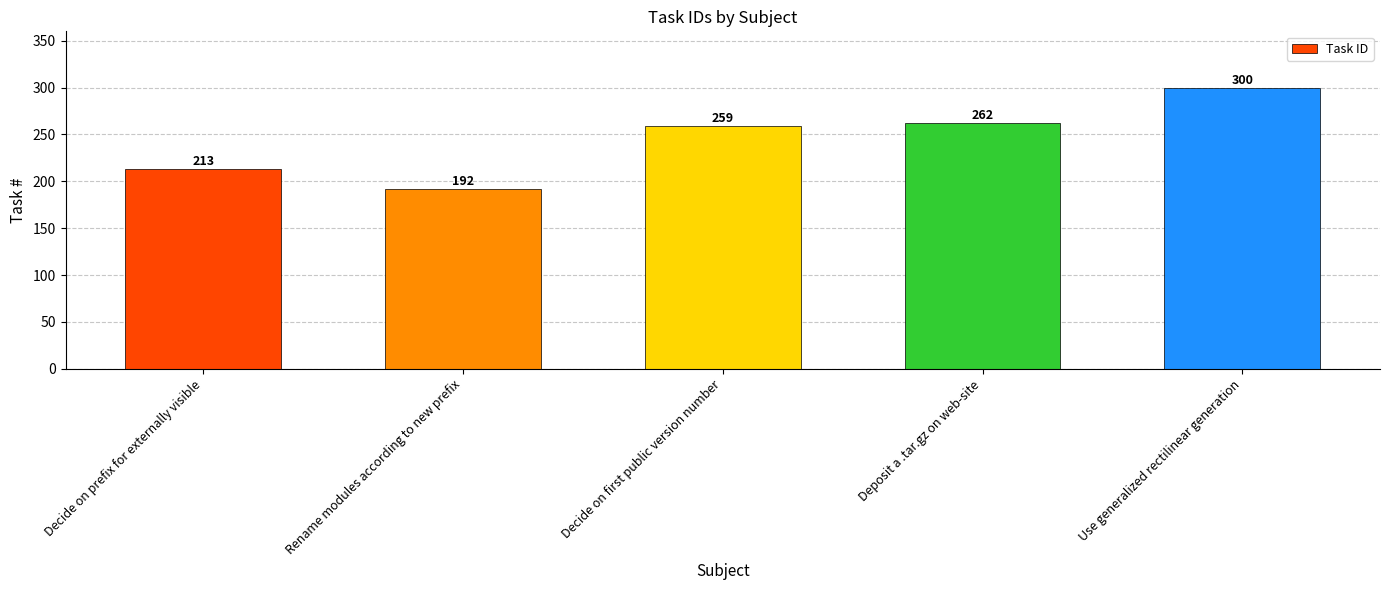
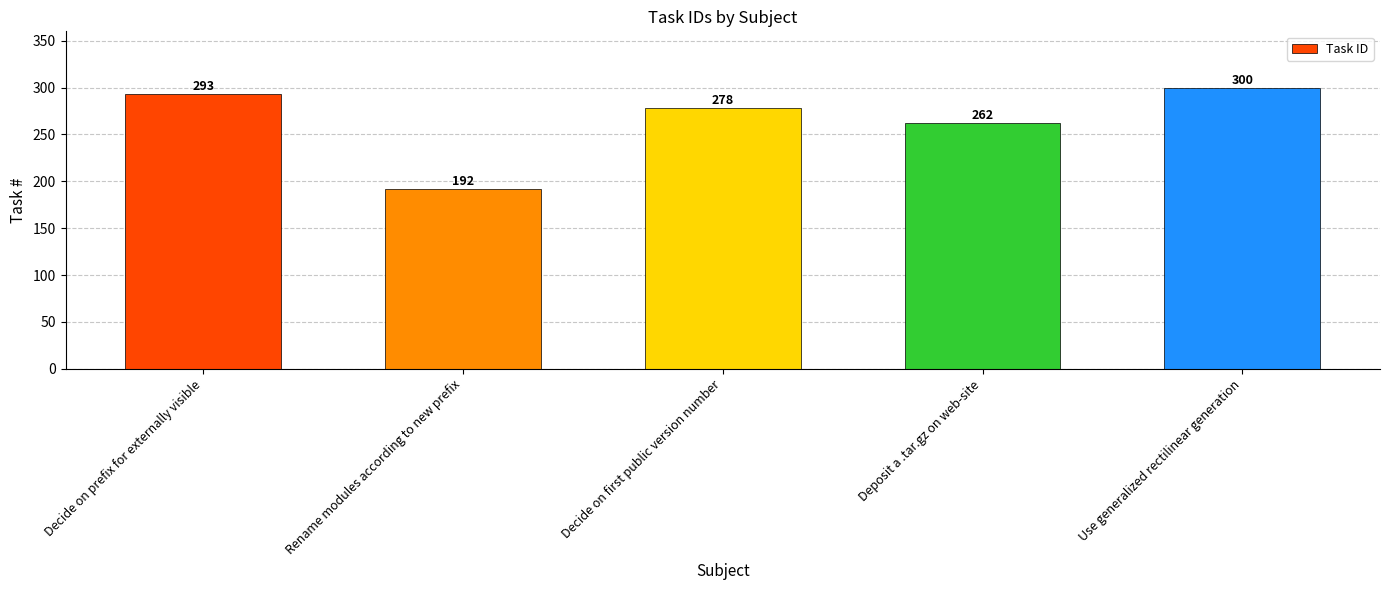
Decide on prefix for externally visible: 213 -> 293
Decide on first public version number: 259 -> 278
